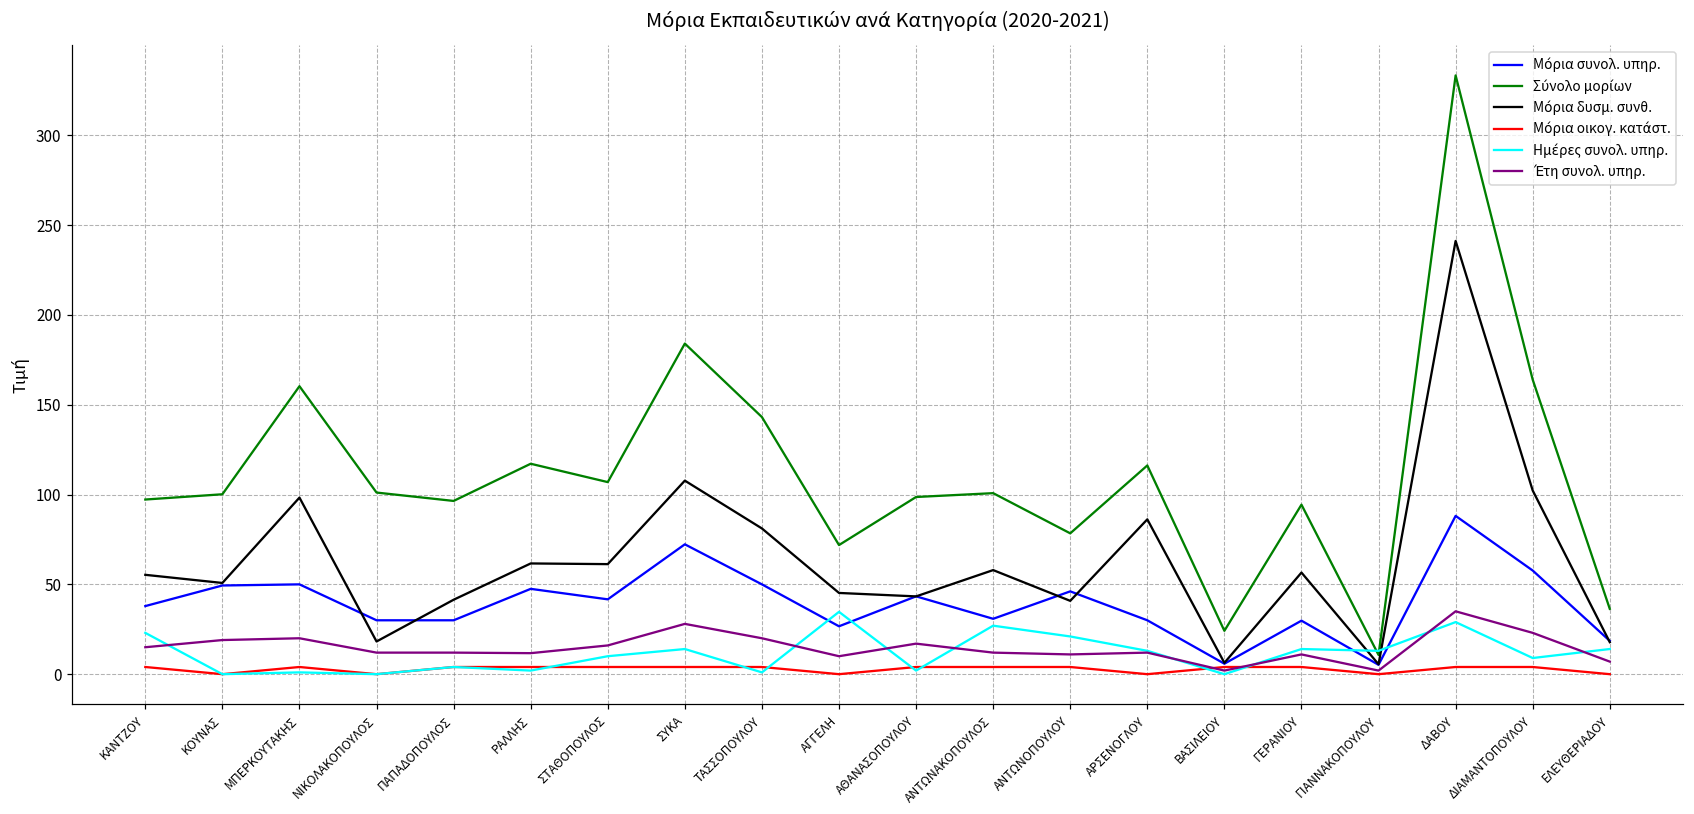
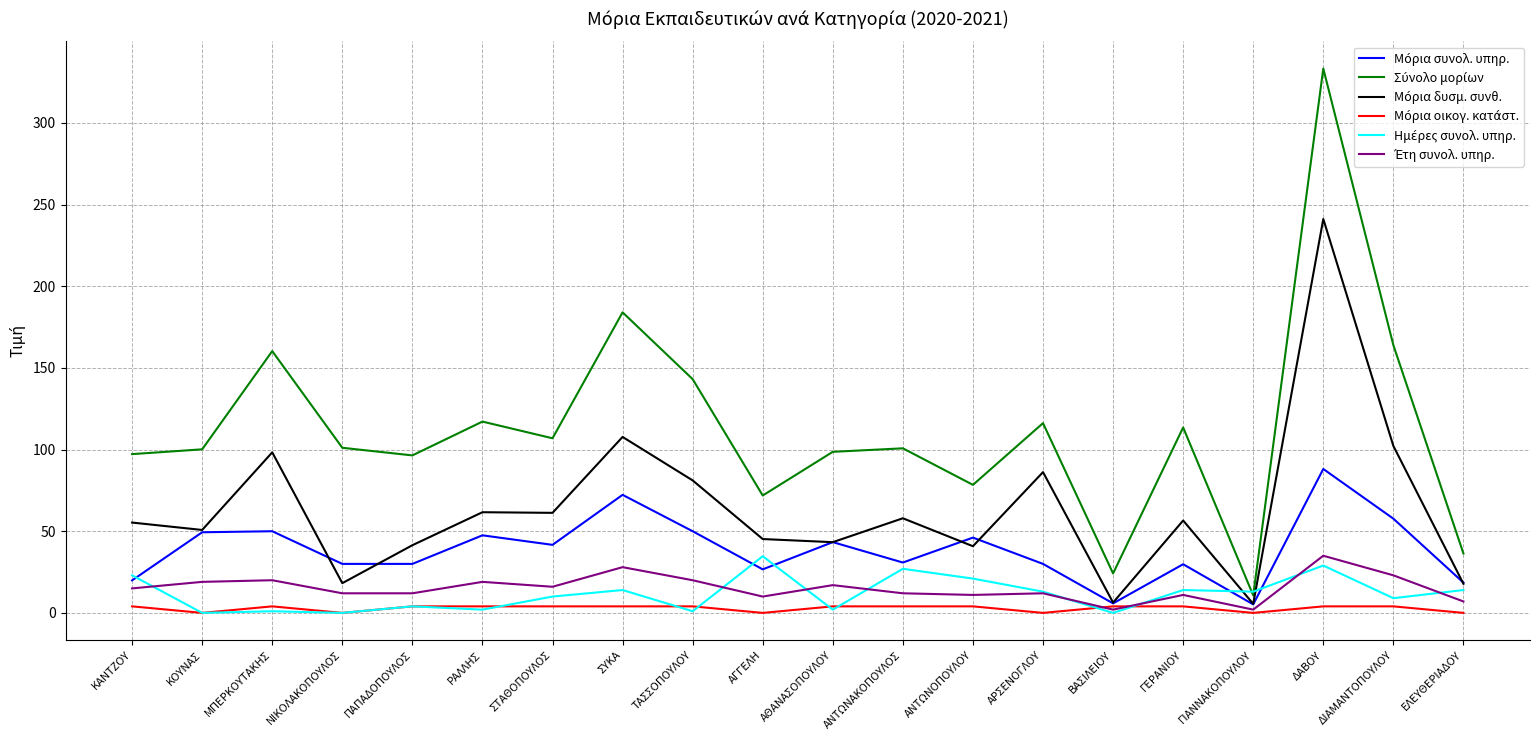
Μόρια συνολ. υπηρ., ΚΑΝΤΖΟΥ: 38 -> 20
Έτη συνολ. υπηρ., ΡΑΛΛΗΣ: 12 -> 19
Σύνολο μορίων, ΓΕΡΑΝΙΟΥ: 94 -> 114
